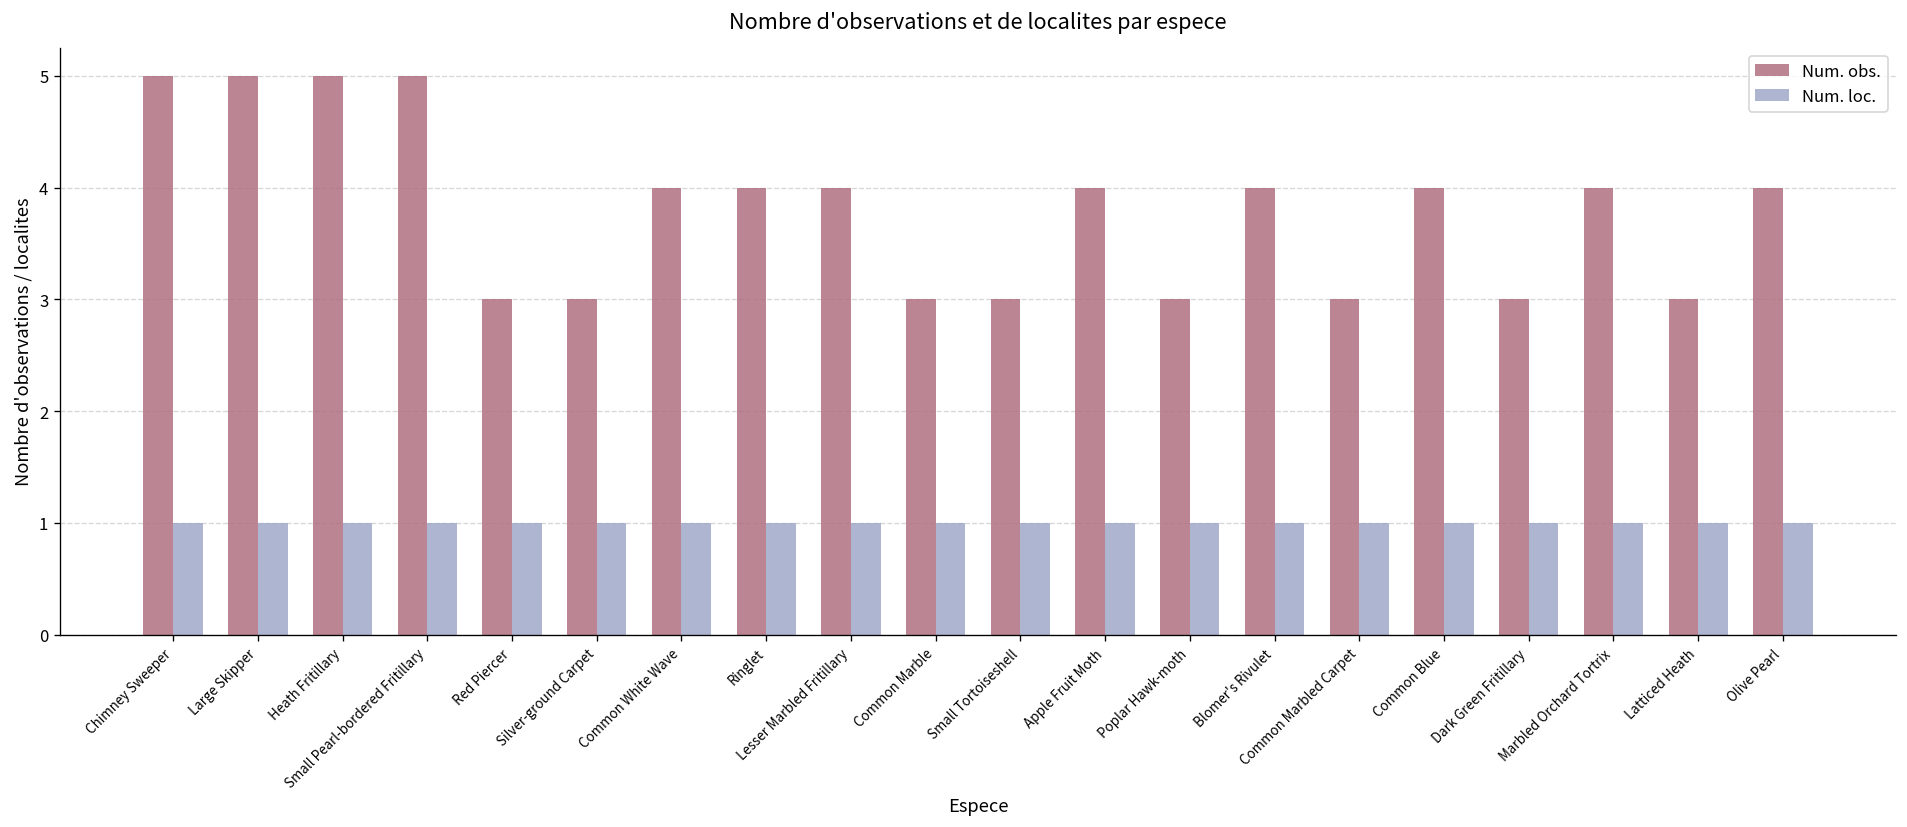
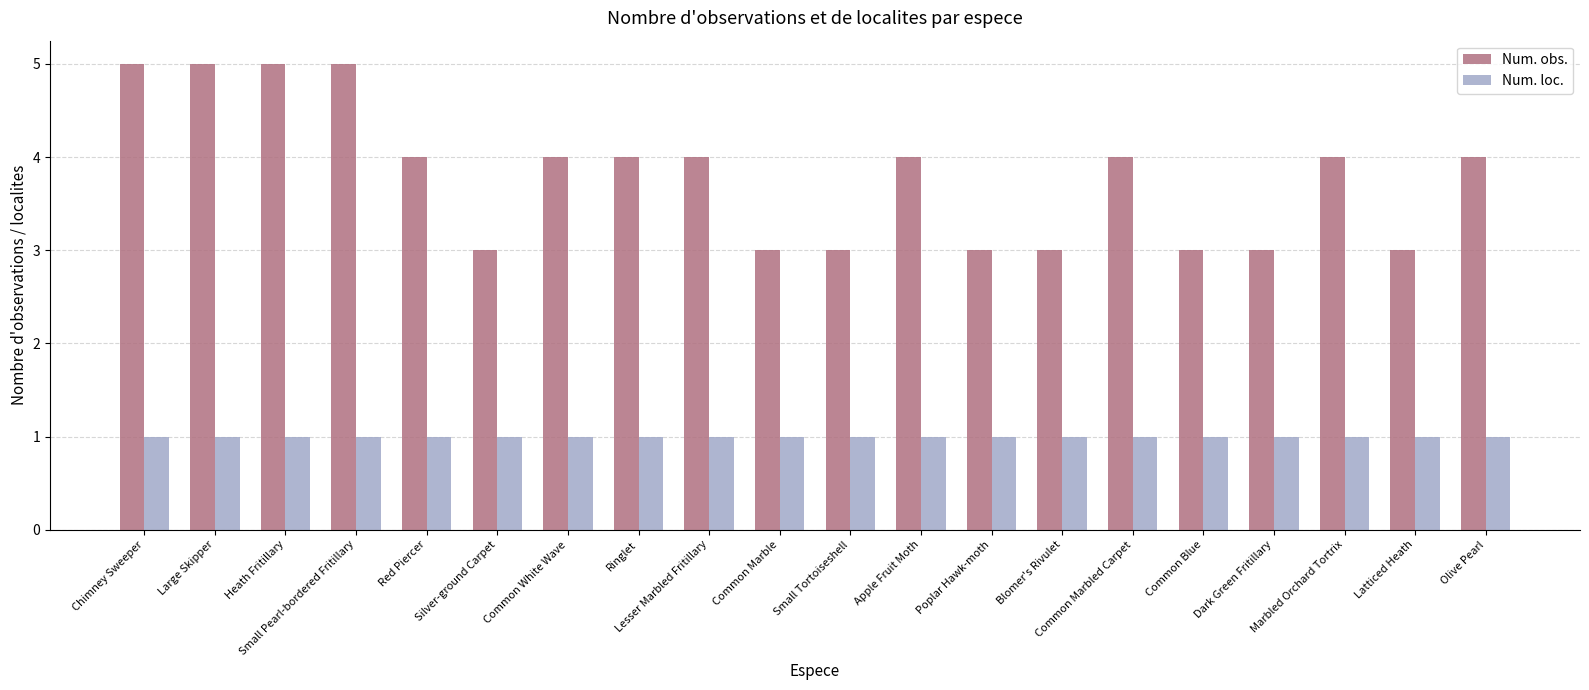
Num. obs., Red Piercer: 3 -> 4
Num. obs., Blomer's Rivulet: 4 -> 3
Num. obs., Common Marbled Carpet: 3 -> 4
Num. obs., Common Blue: 4 -> 3
